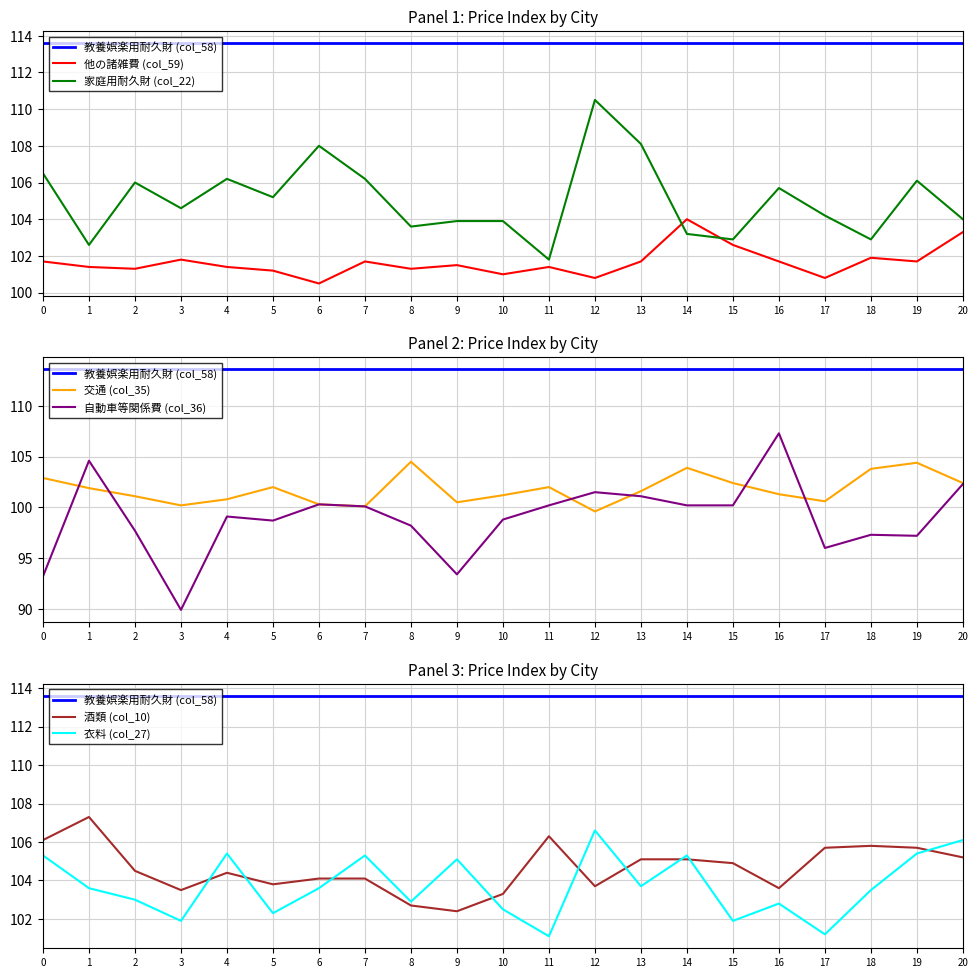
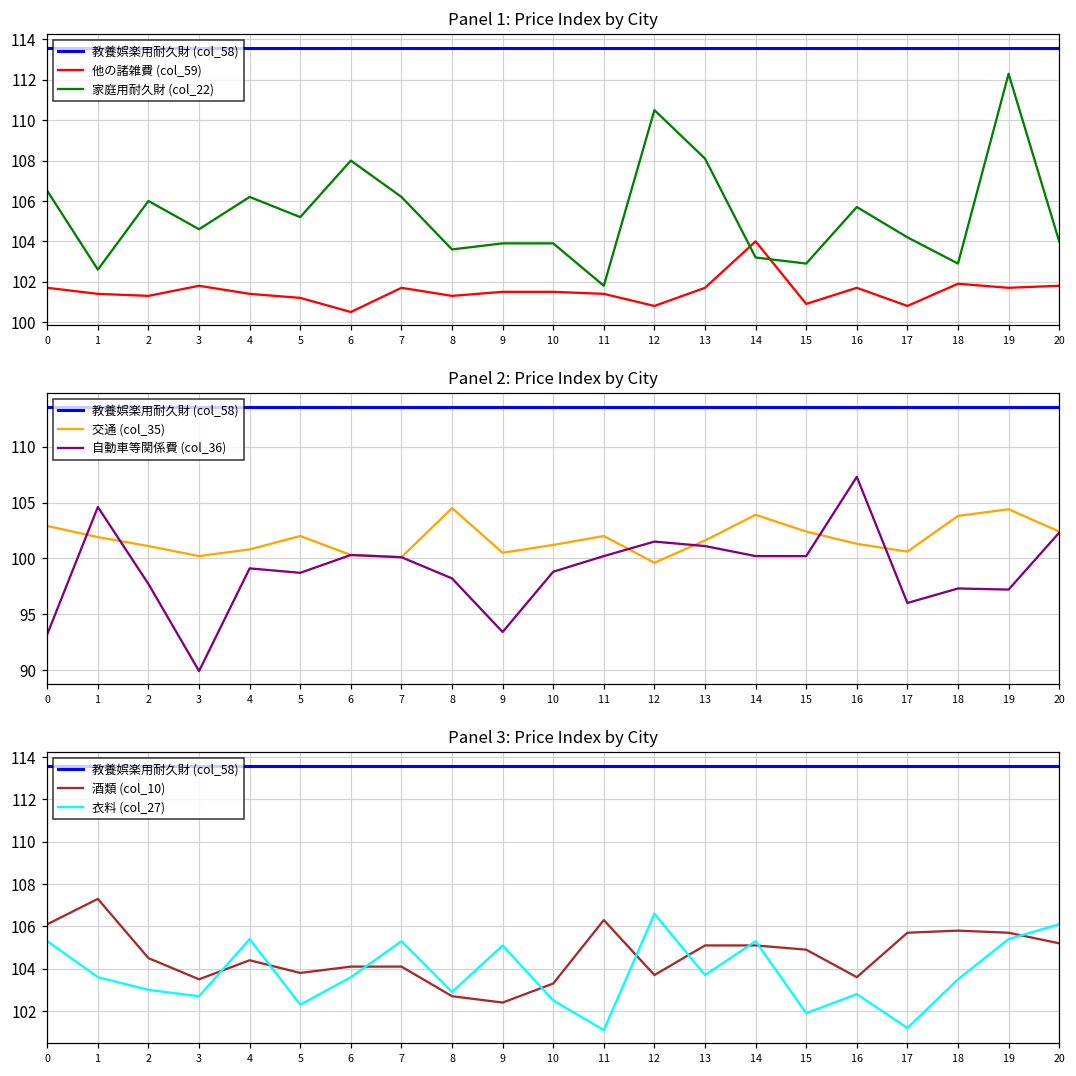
Panel 1: Price Index by City, 他の諸雑費 (col_59), 10: 101.0 -> 101.5
Panel 1: Price Index by City, 他の諸雑費 (col_59), 15: 102.6 -> 100.9
Panel 1: Price Index by City, 家庭用耐久財 (col_22), 19: 106.1 -> 112.3
Panel 1: Price Index by City, 他の諸雑費 (col_59), 20: 103.3 -> 101.8
Panel 3: Price Index by City, 衣料 (col_27), 3: 101.9 -> 102.7
